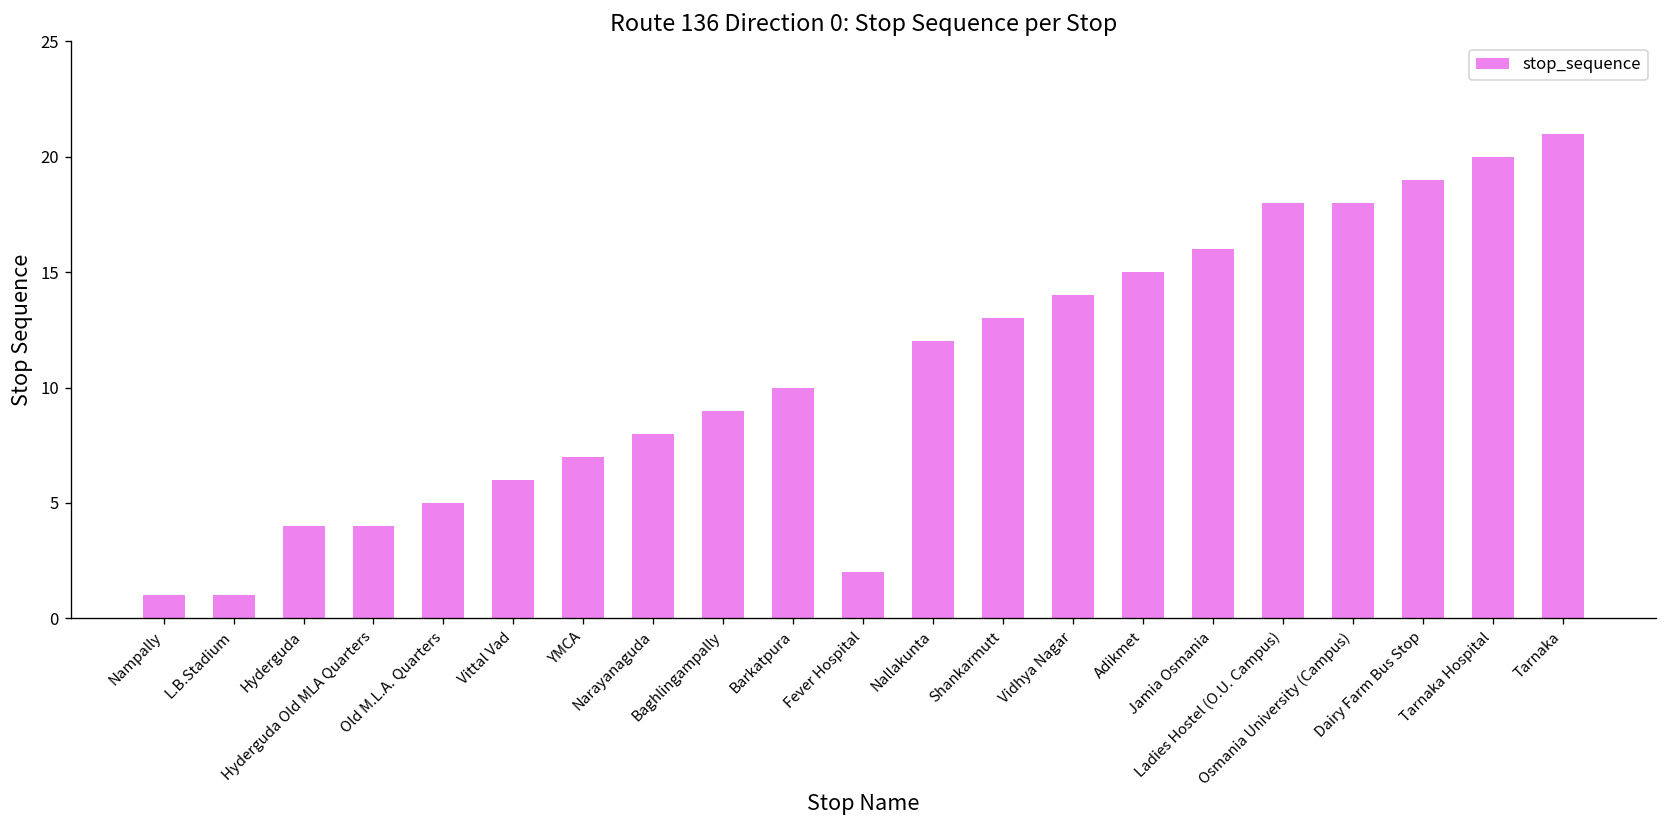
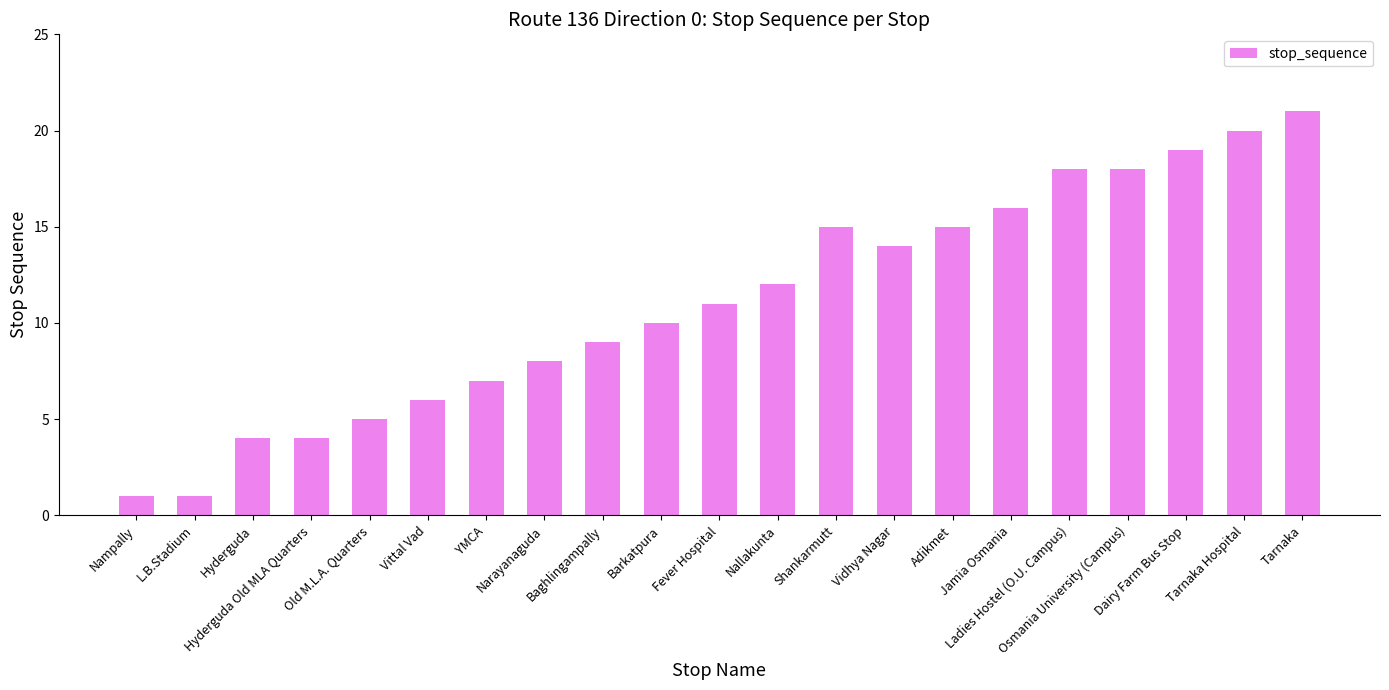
Fever Hospital: 2 -> 11
Shankarmutt: 13 -> 15
